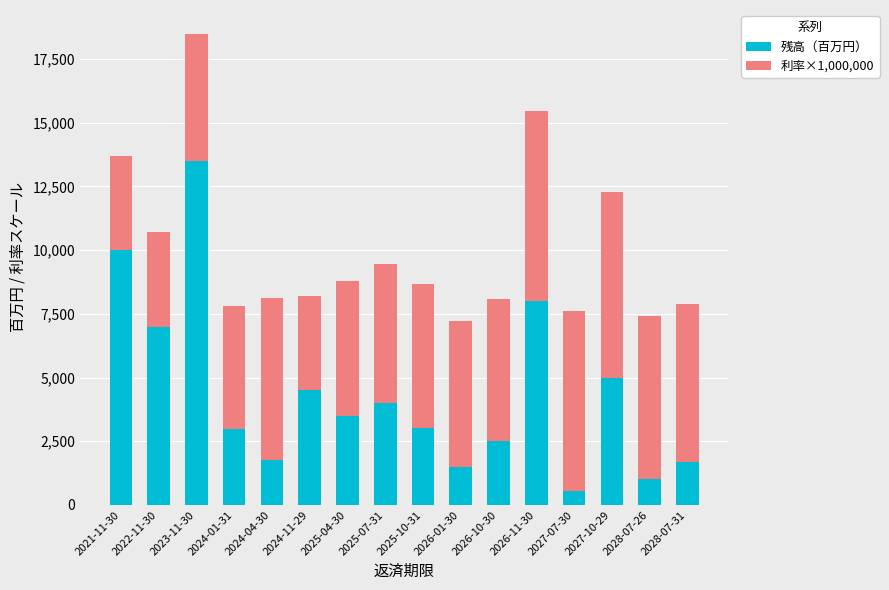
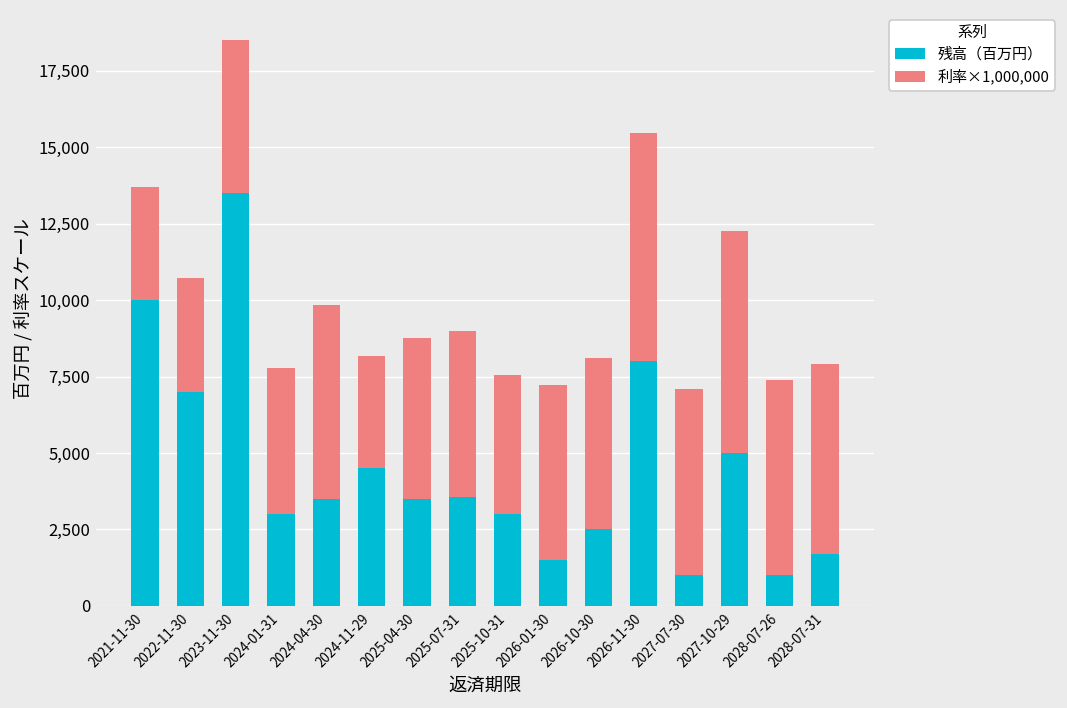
残高（百万円）, 2024-04-30: 1,800 -> 3,500
残高（百万円）, 2025-07-31: 4,000 -> 3,600
利率×1,000,000, 2025-10-31: 5,700 -> 4,500
残高（百万円）, 2027-07-30: 500 -> 1,000
利率×1,000,000, 2027-07-30: 7,100 -> 6,100
